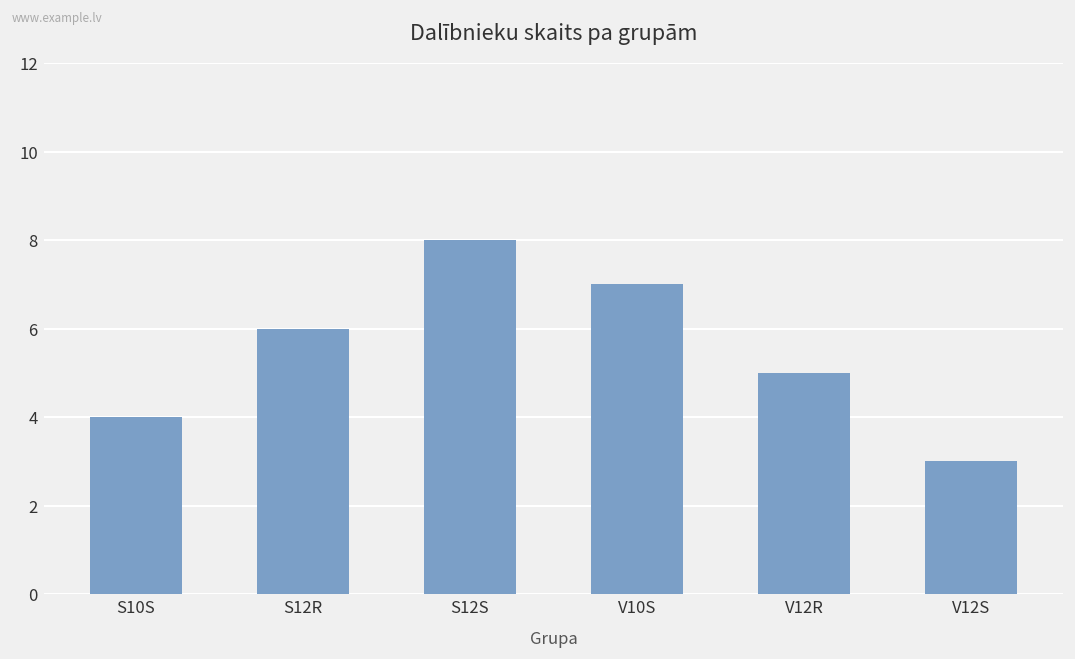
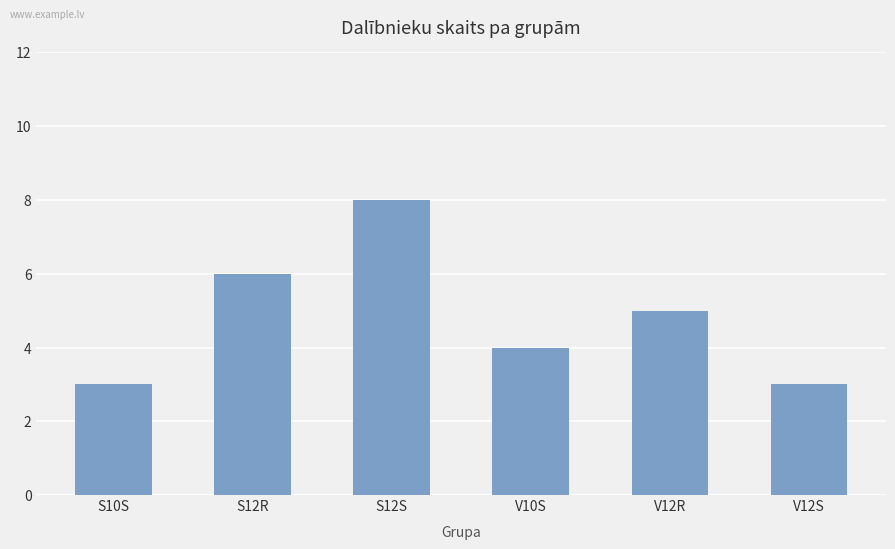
S10S: 4 -> 3
V10S: 7 -> 4
